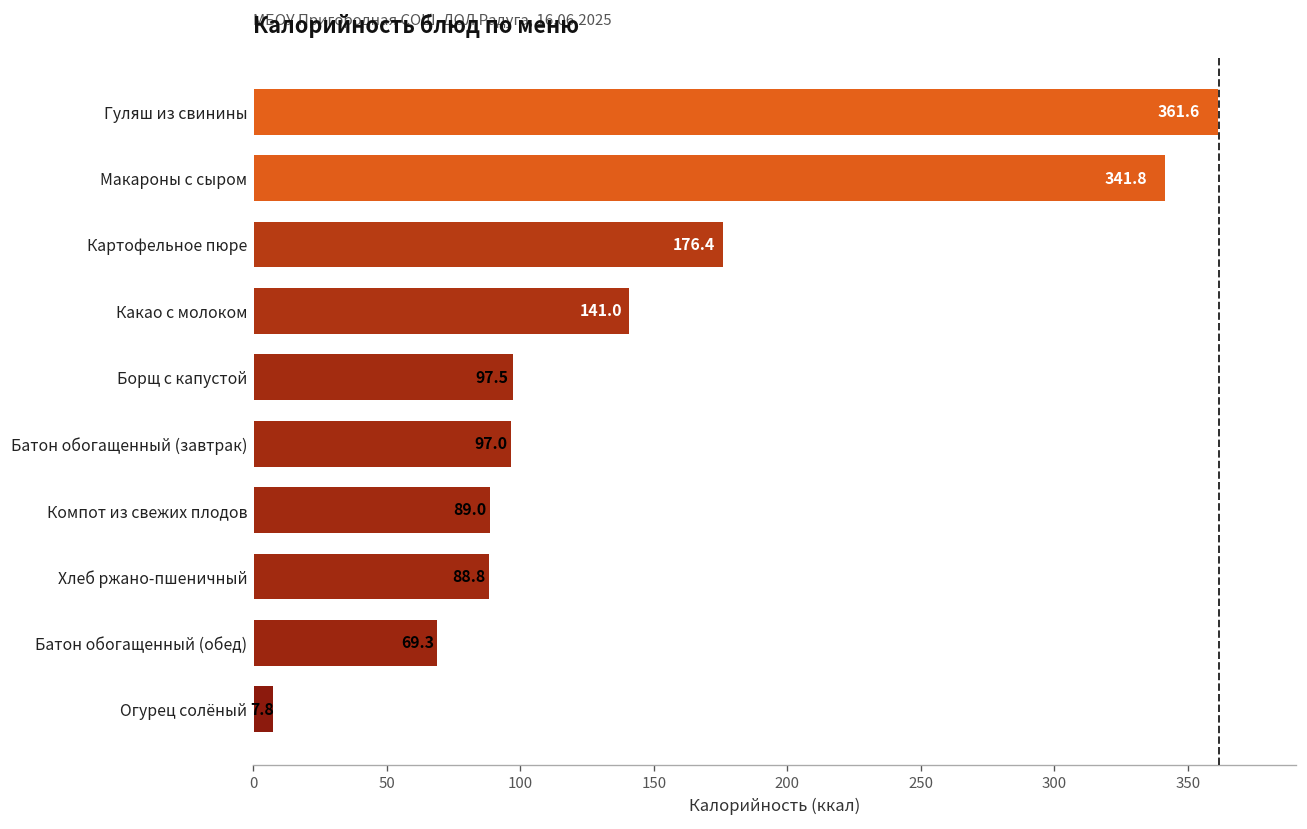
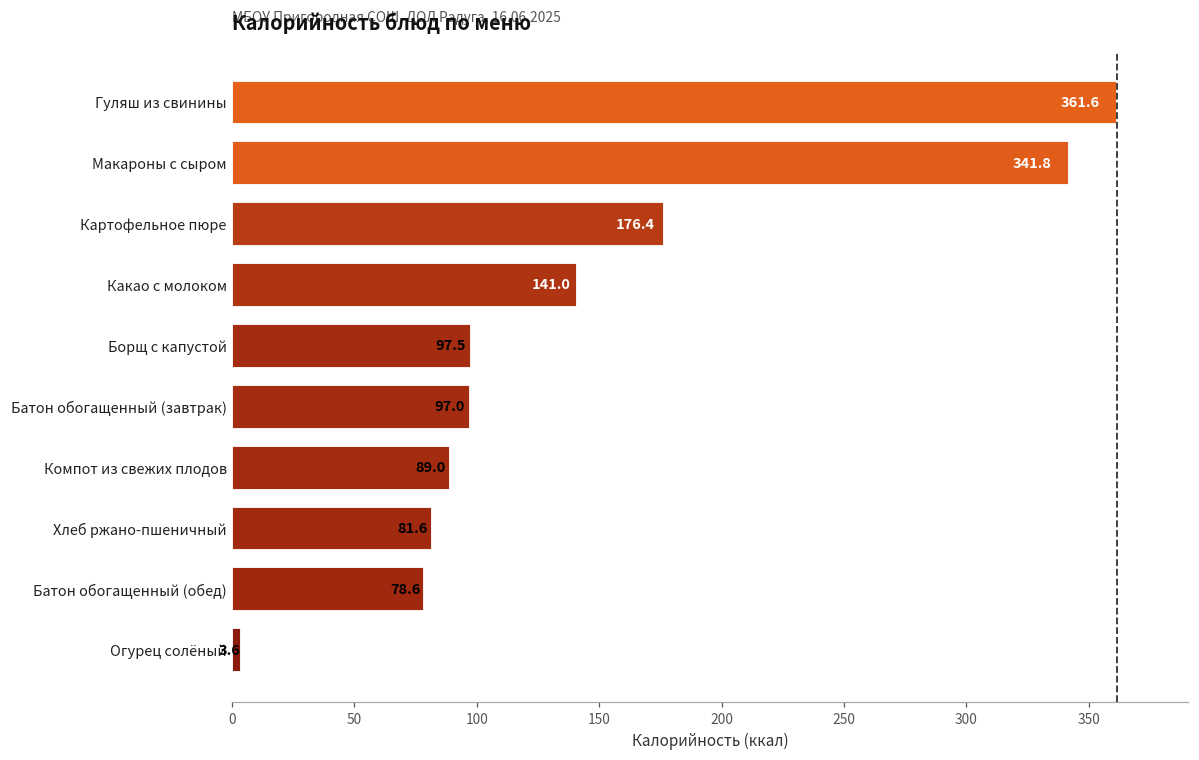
Хлеб ржано-пшеничный: 88.8 -> 81.6
Батон обогащенный (обед): 69.3 -> 78.6
Огурец солёный: 7.8 -> 3.6
